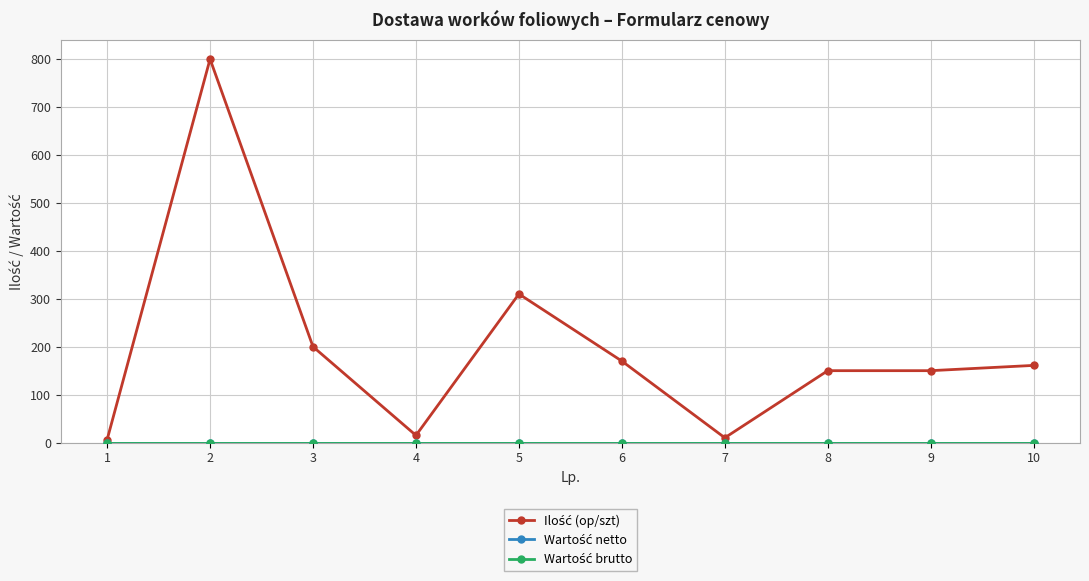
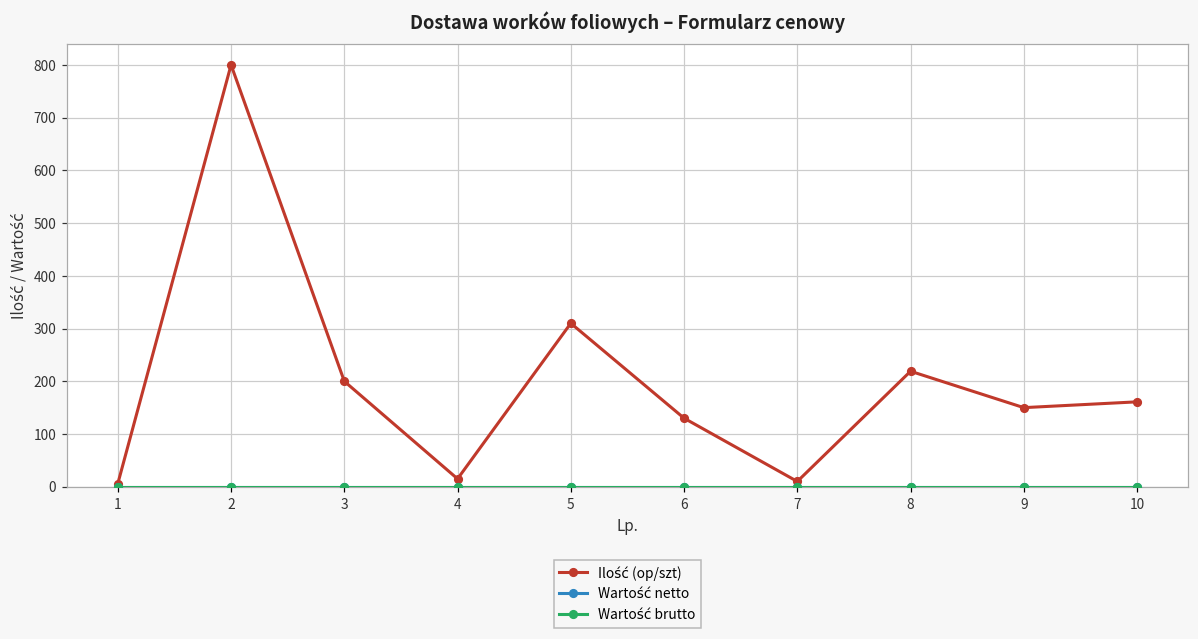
Ilość (op/szt), 6: 170 -> 130
Ilość (op/szt), 8: 150 -> 220
